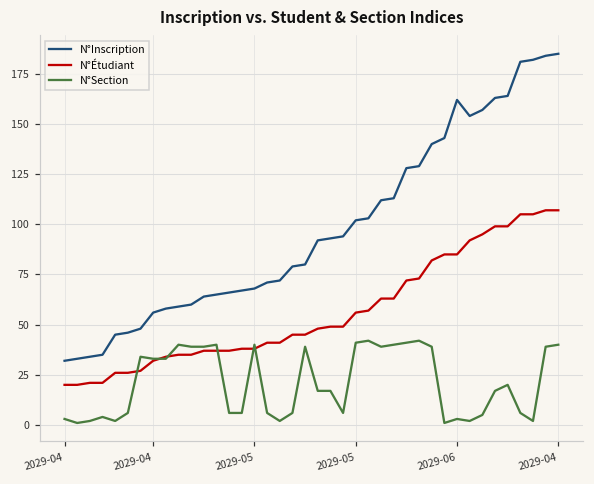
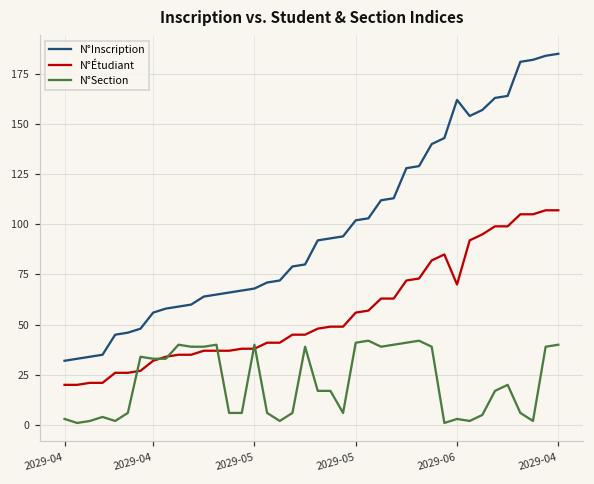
N°Étudiant, 2029-06: 85 -> 70
